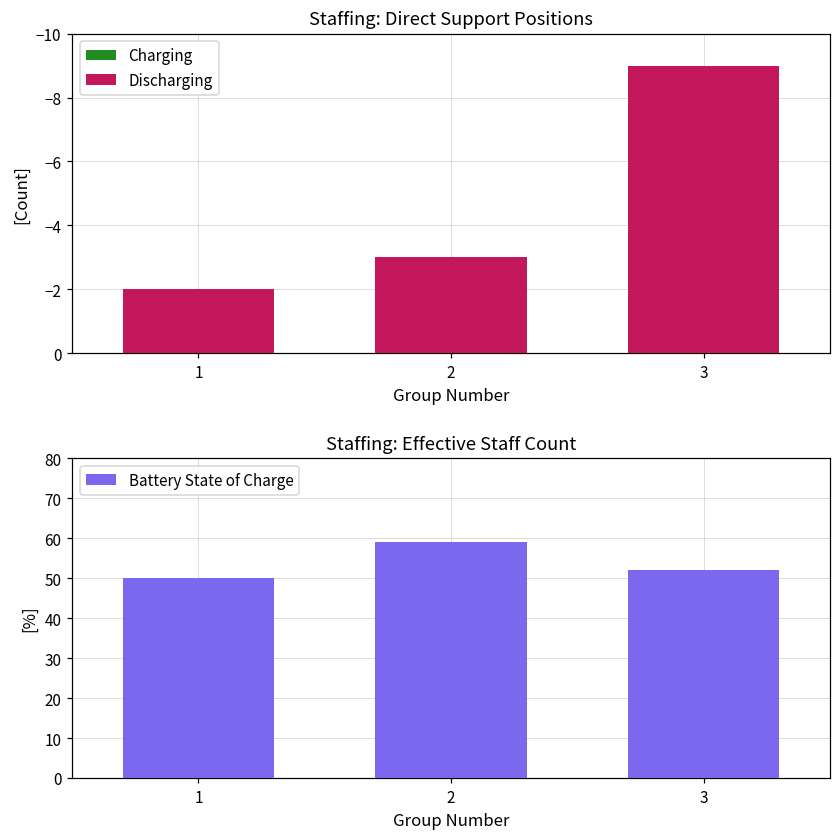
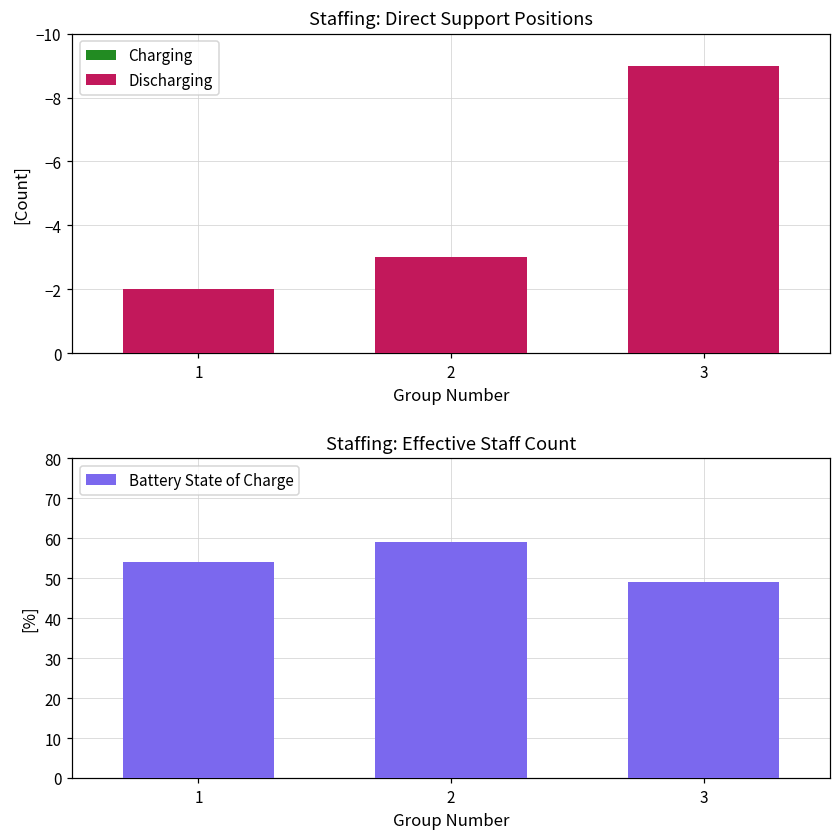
Staffing: Effective Staff Count, 1: 50 -> 54
Staffing: Effective Staff Count, 3: 52 -> 49
